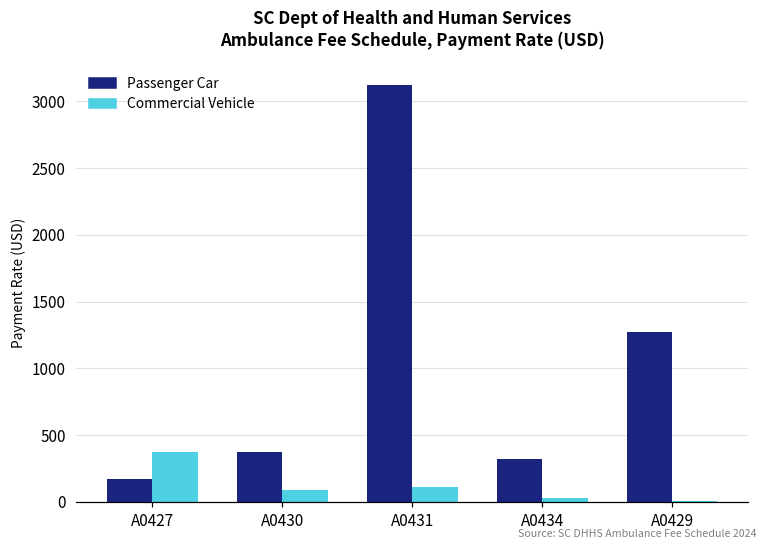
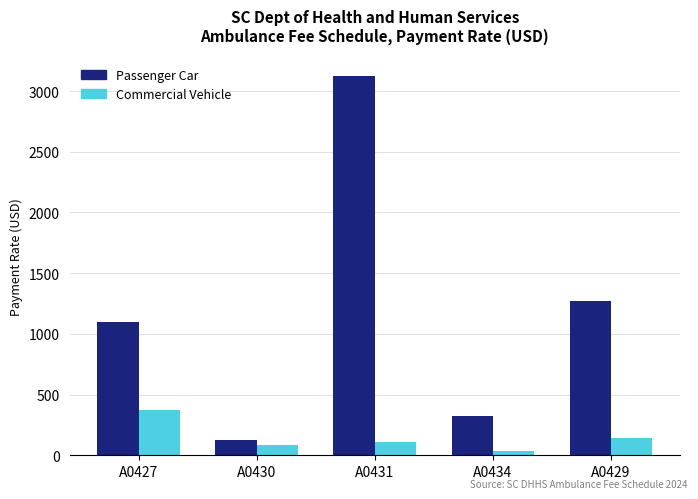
Passenger Car, A0427: 170 -> 1100
Passenger Car, A0430: 370 -> 130
Commercial Vehicle, A0429: 10 -> 140
